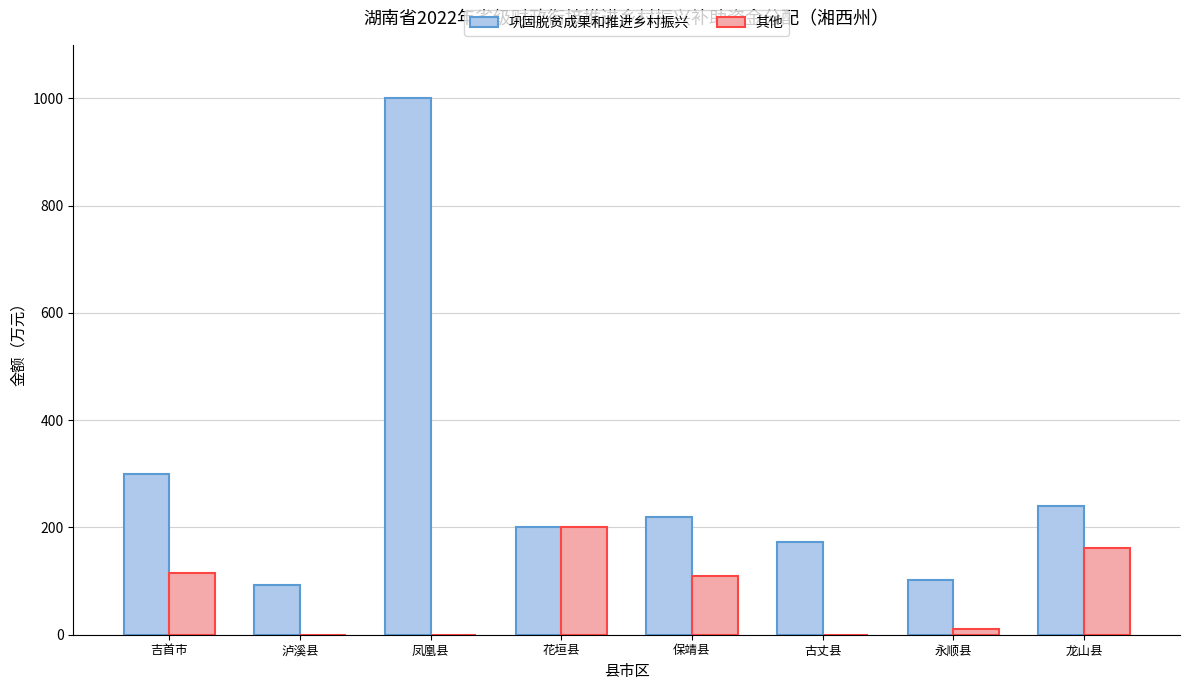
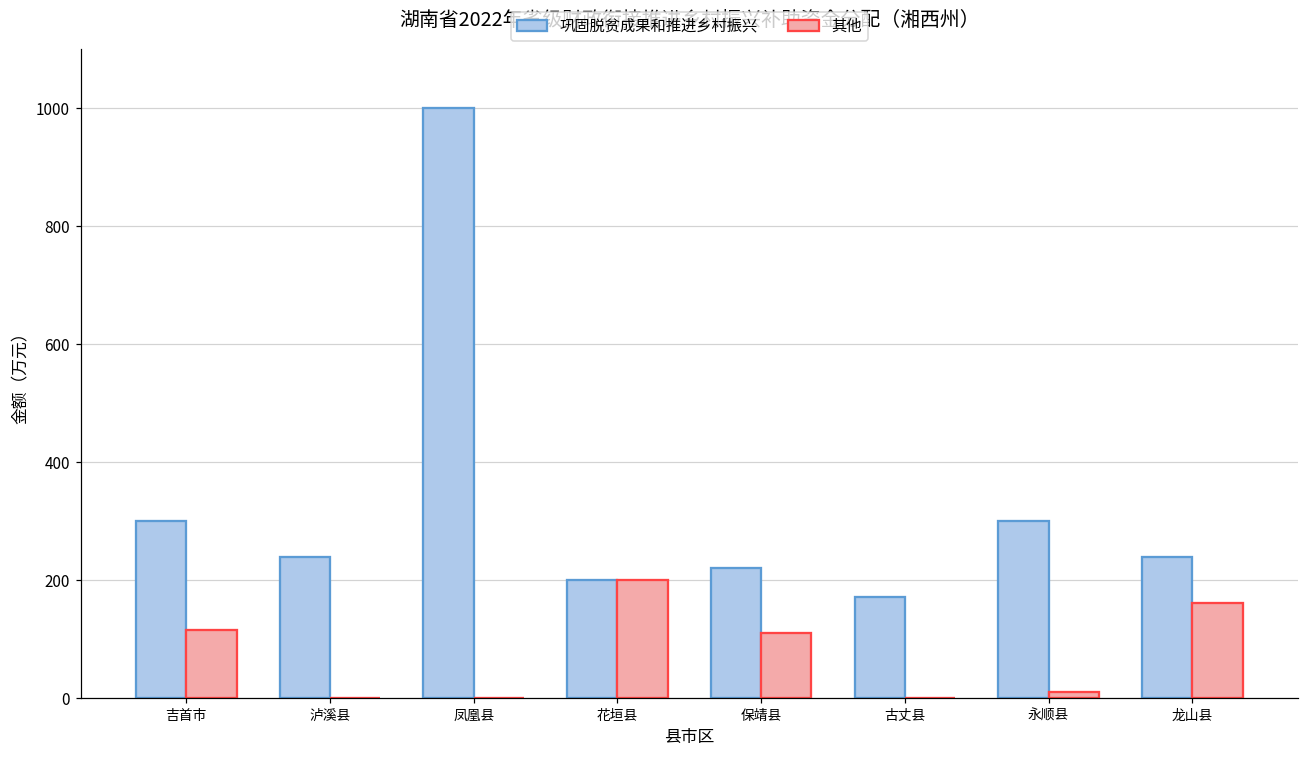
巩固脱贫成果和推进乡村振兴, 泸溪县: 90 -> 240
巩固脱贫成果和推进乡村振兴, 永顺县: 100 -> 300
